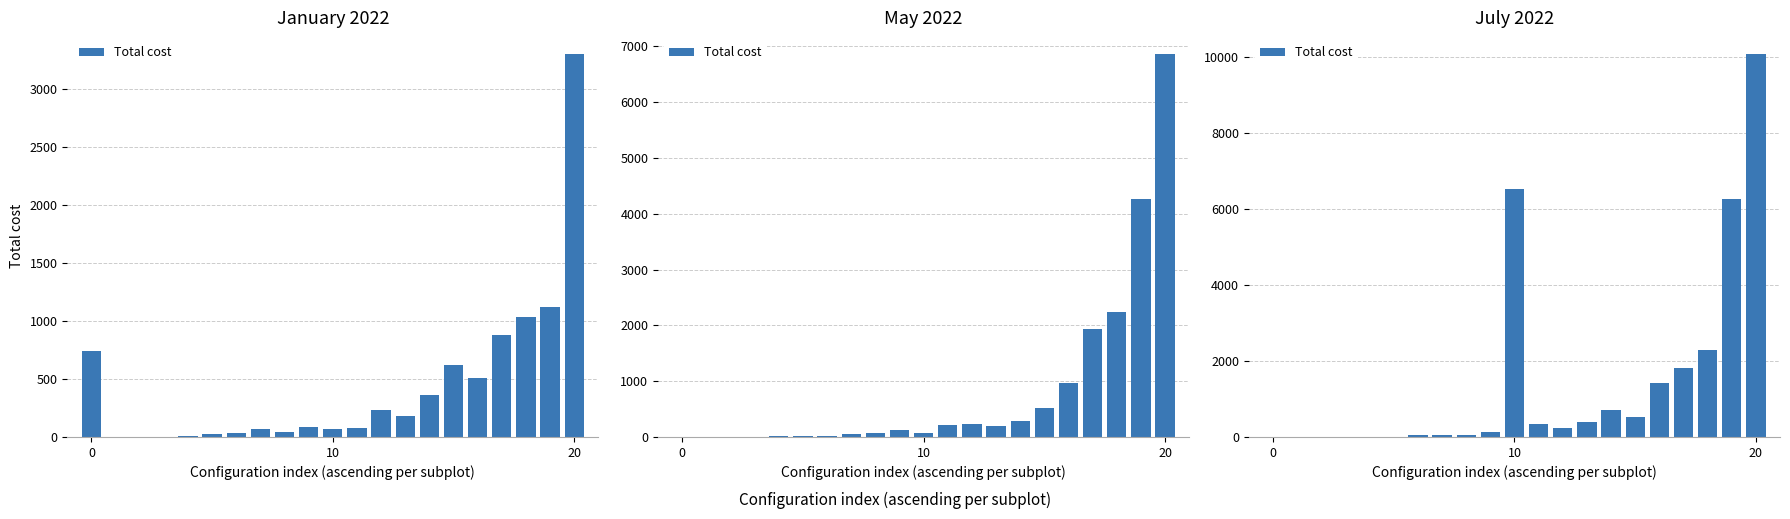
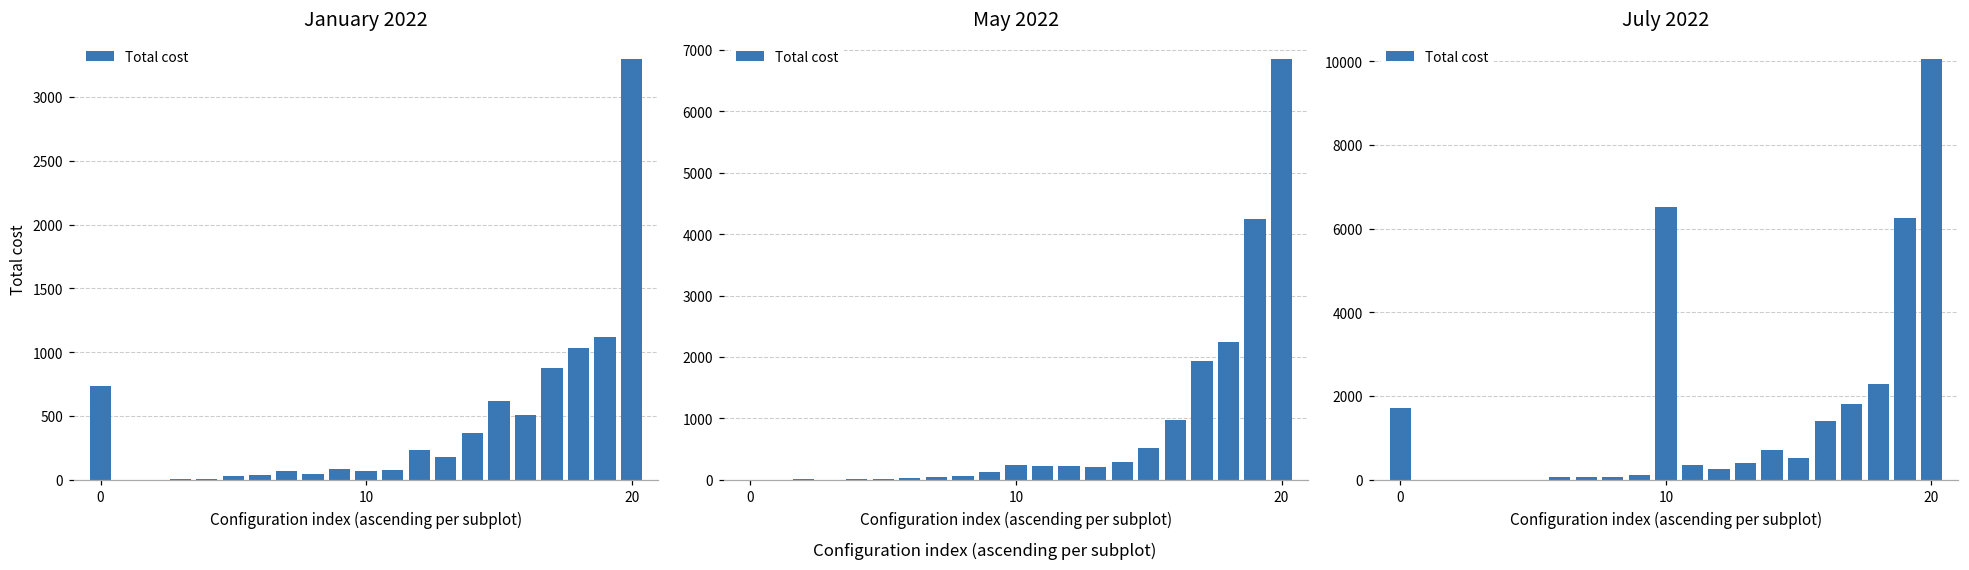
May 2022, 10: 100 -> 200
July 2022, 0: 0 -> 1700
